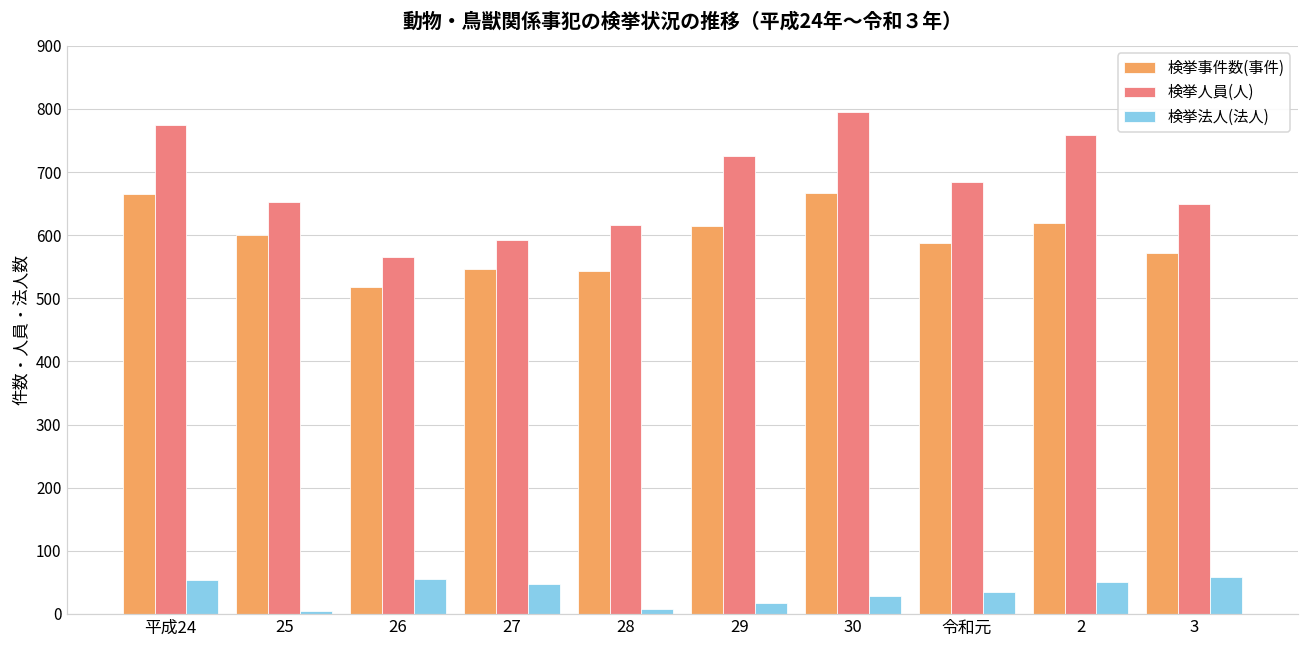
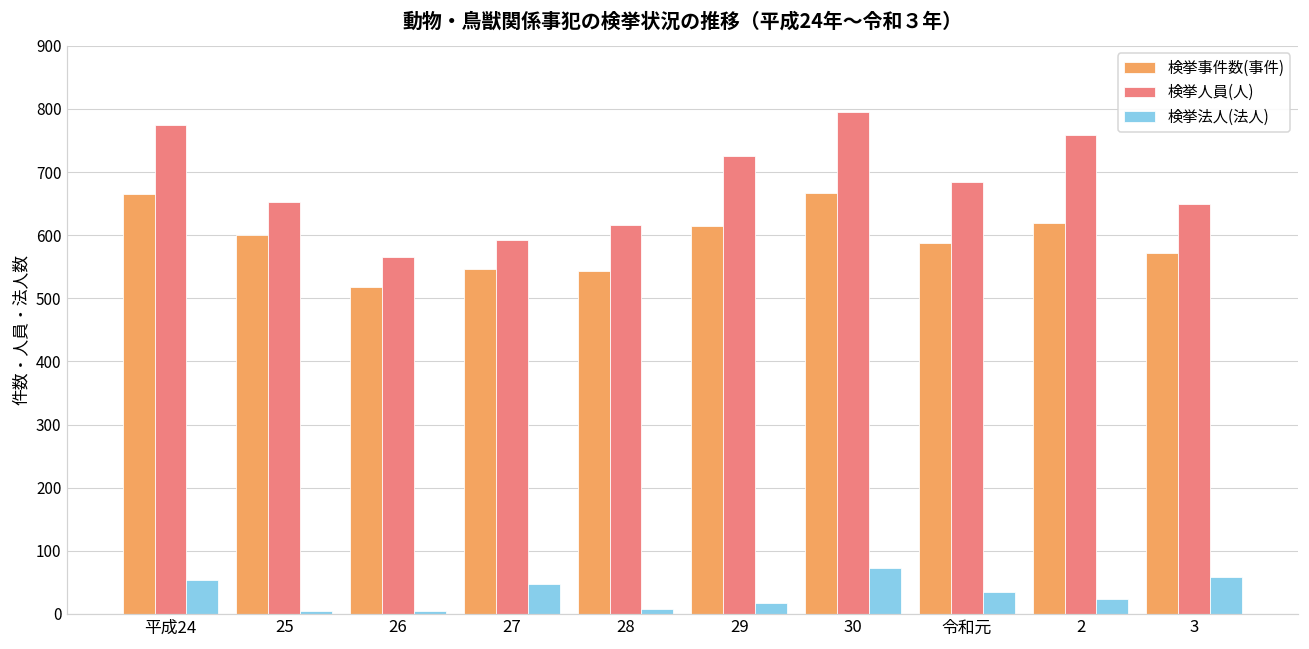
検挙法人(法人), 26: 60 -> 10
検挙法人(法人), 30: 30 -> 70
検挙法人(法人), 2: 50 -> 20
